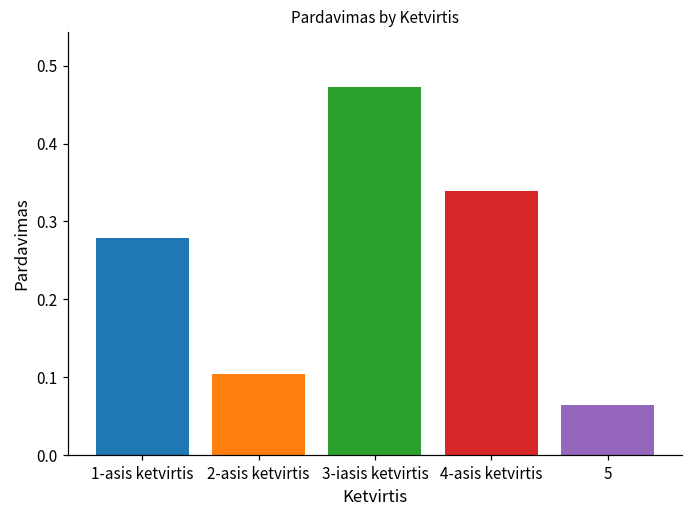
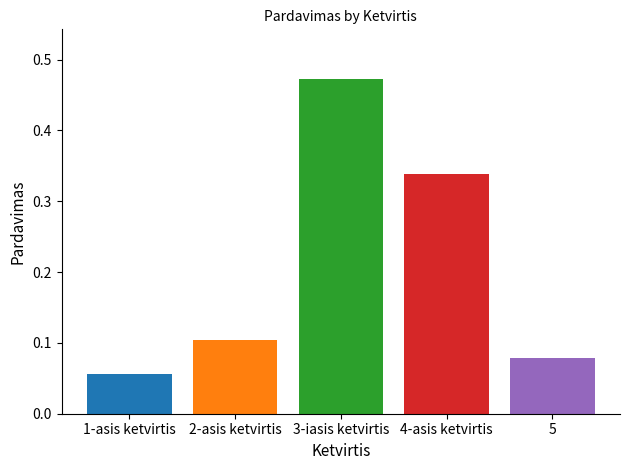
1-asis ketvirtis: 0.28 -> 0.06
5: 0.06 -> 0.08
